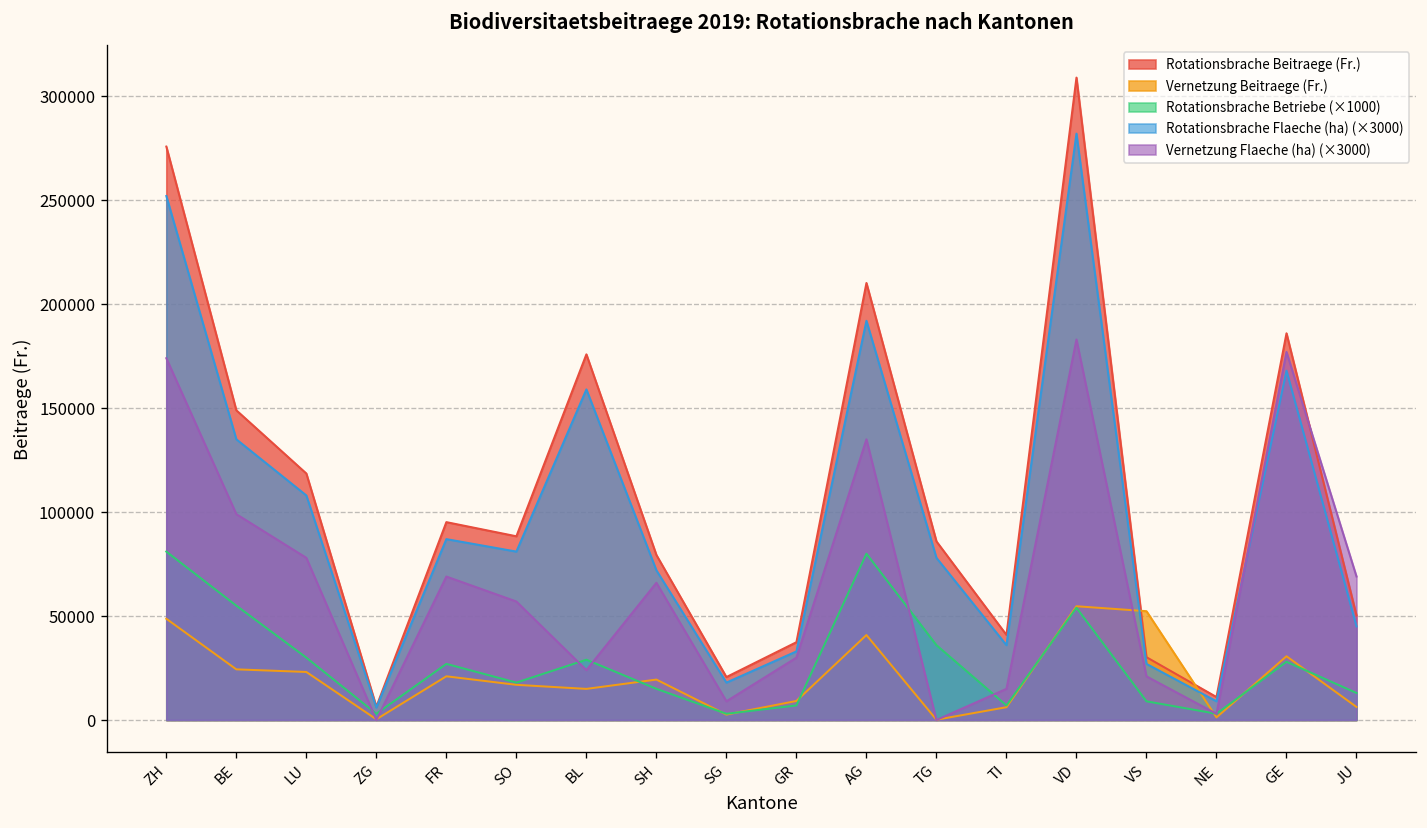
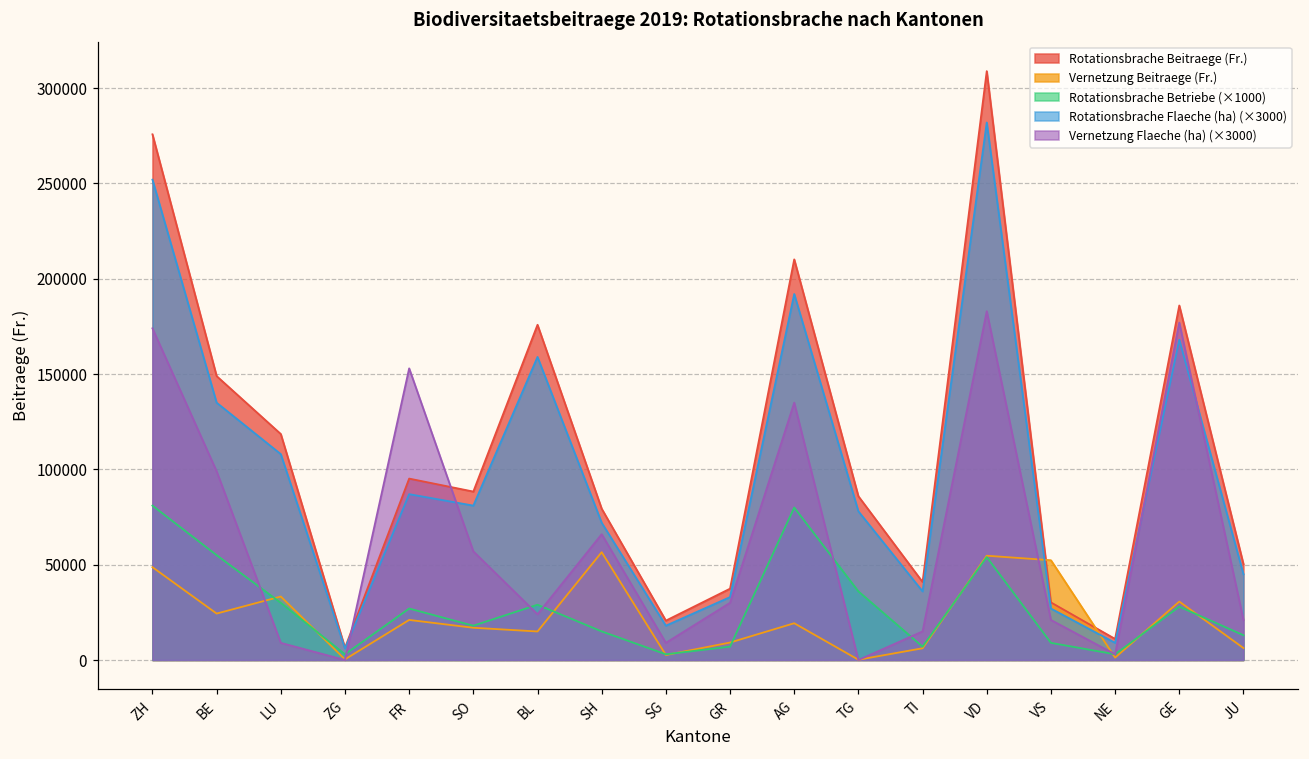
Vernetzung Beitraege (Fr.), LU: 23000 -> 33000
Vernetzung Flaeche (ha) (×3000), LU: 78000 -> 9000
Vernetzung Flaeche (ha) (×3000), FR: 69000 -> 153000
Vernetzung Beitraege (Fr.), SH: 19000 -> 57000
Vernetzung Beitraege (Fr.), AG: 41000 -> 19000
Vernetzung Flaeche (ha) (×3000), JU: 69000 -> 21000
